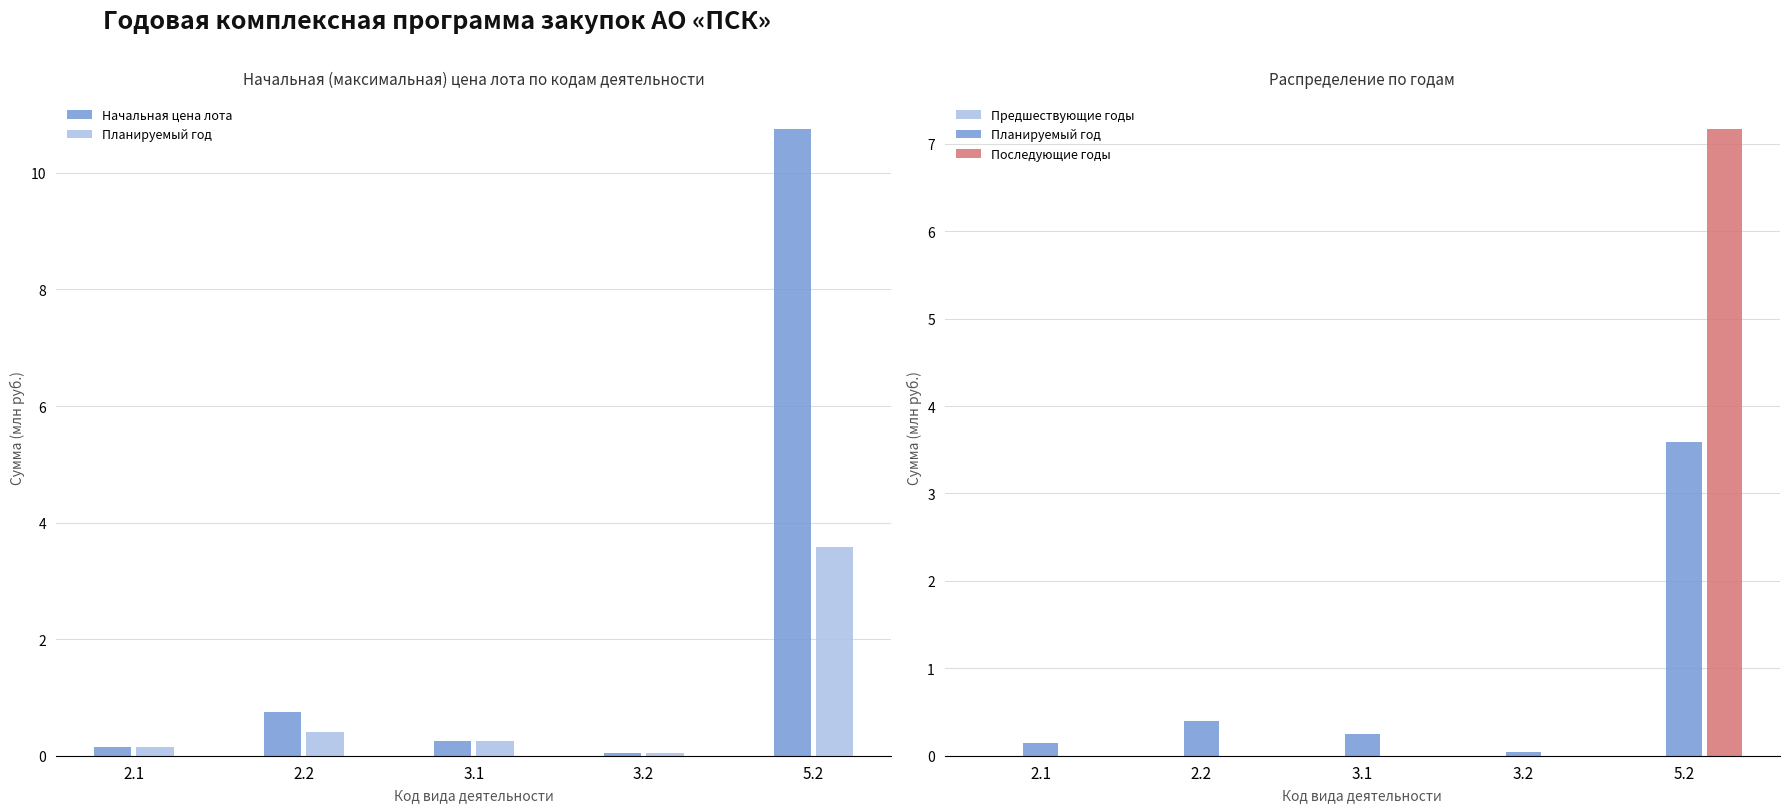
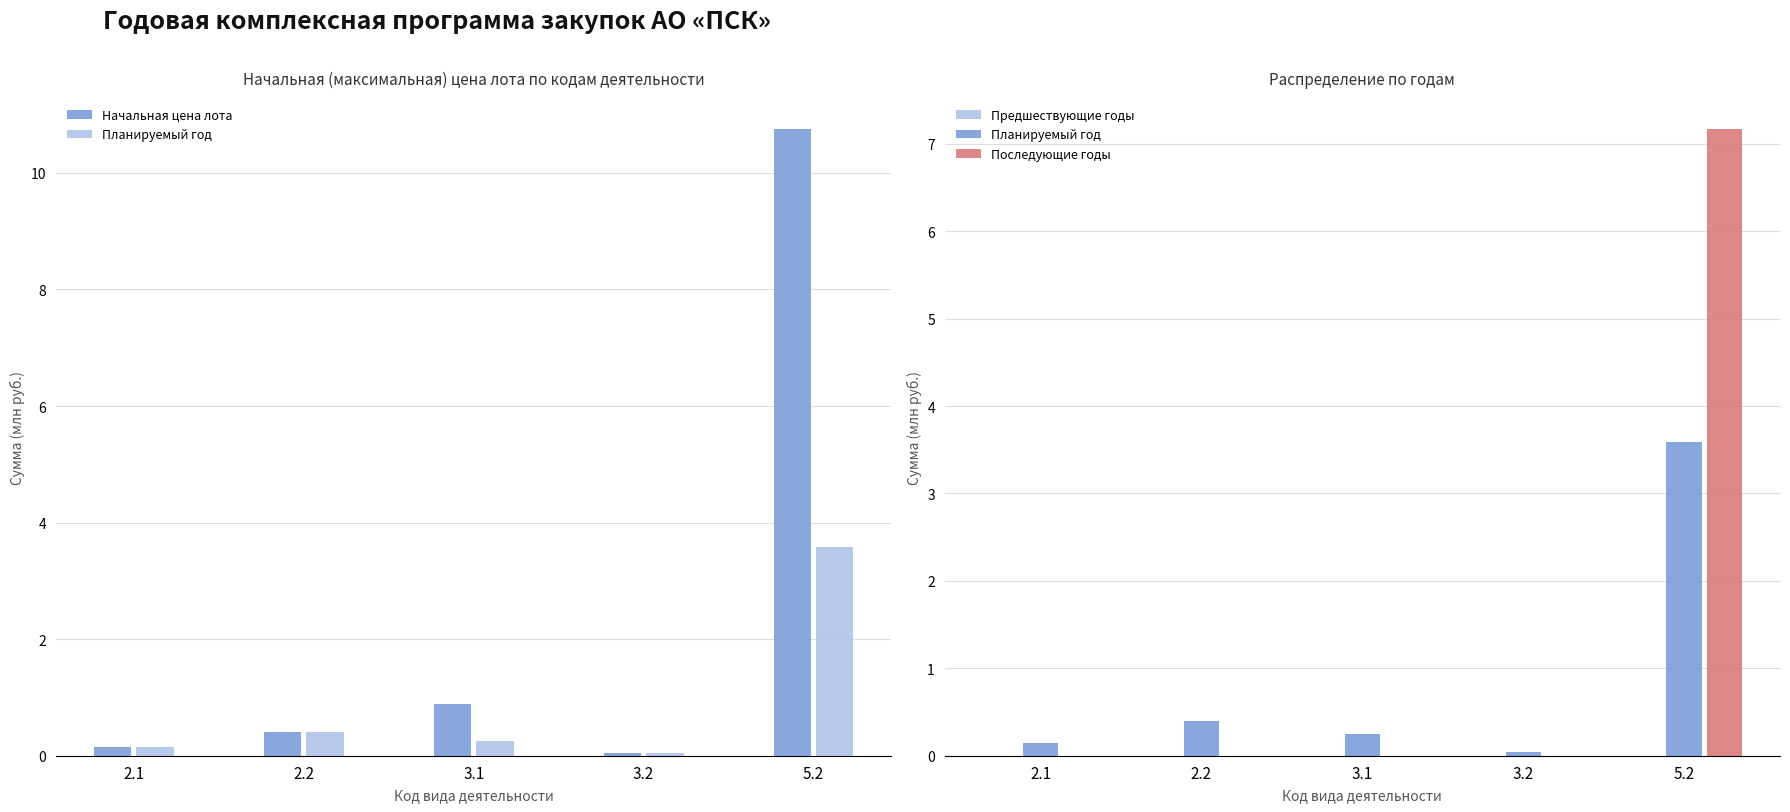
Начальная (максимальная) цена лота по кодам деятельности, Начальная цена лота, 2.2: 0.7 -> 0.4
Начальная (максимальная) цена лота по кодам деятельности, Начальная цена лота, 3.1: 0.3 -> 0.9
